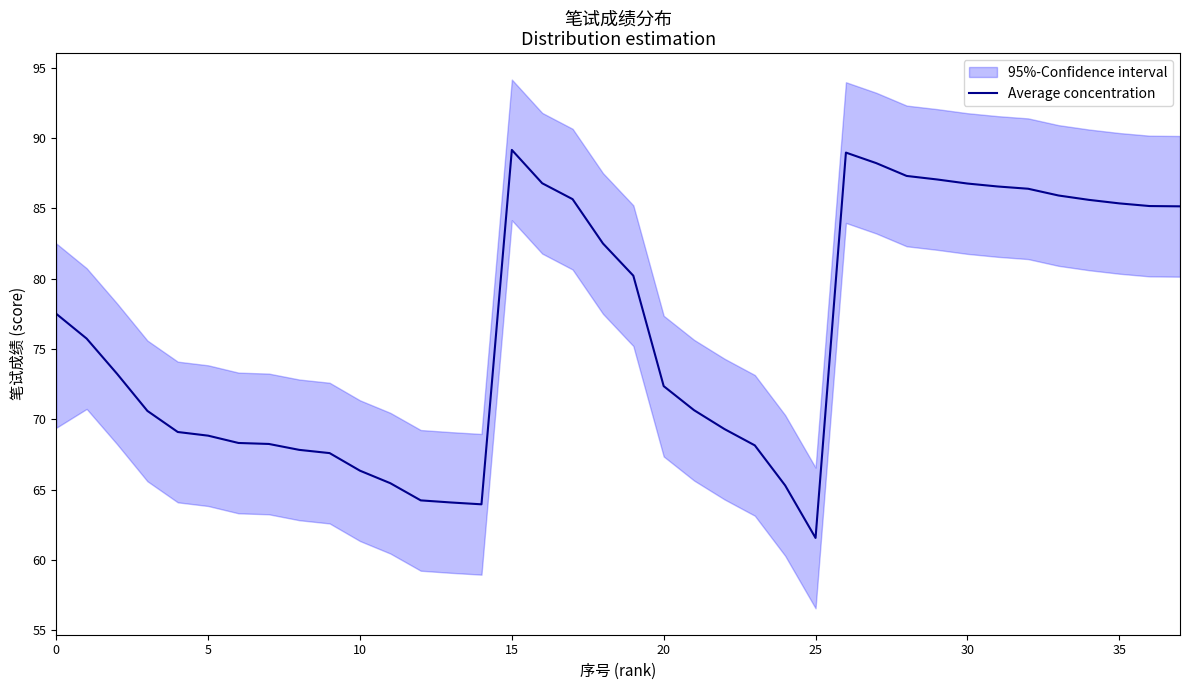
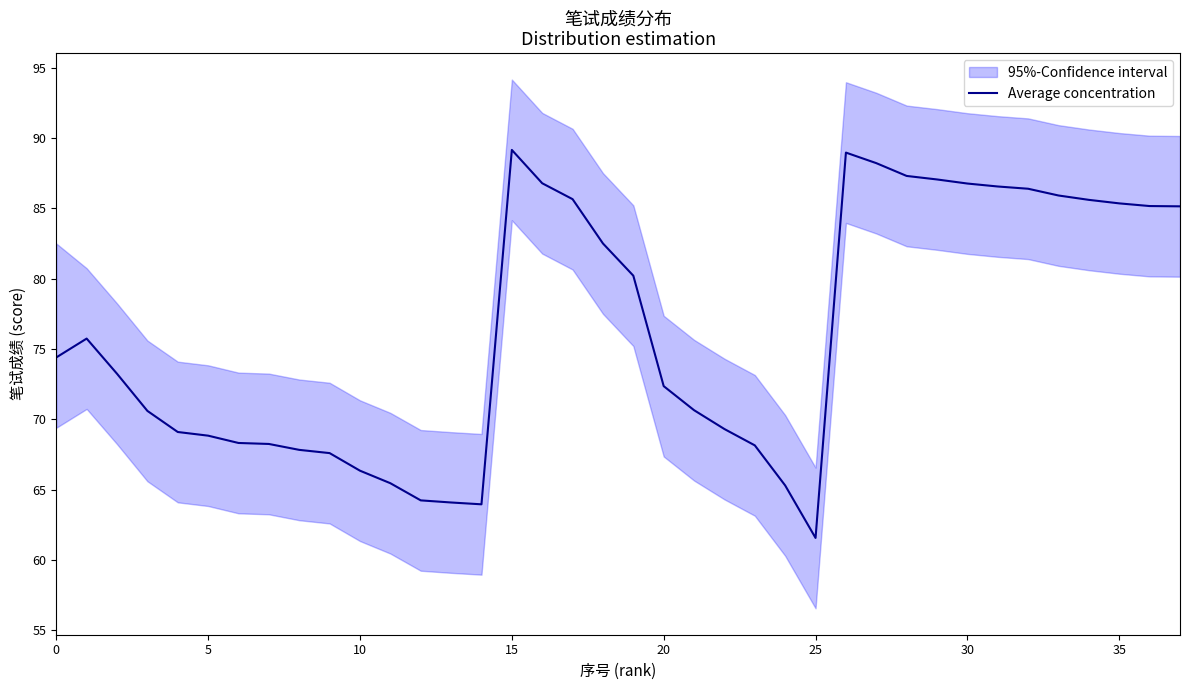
Average concentration, 0: 77.5 -> 74.4
